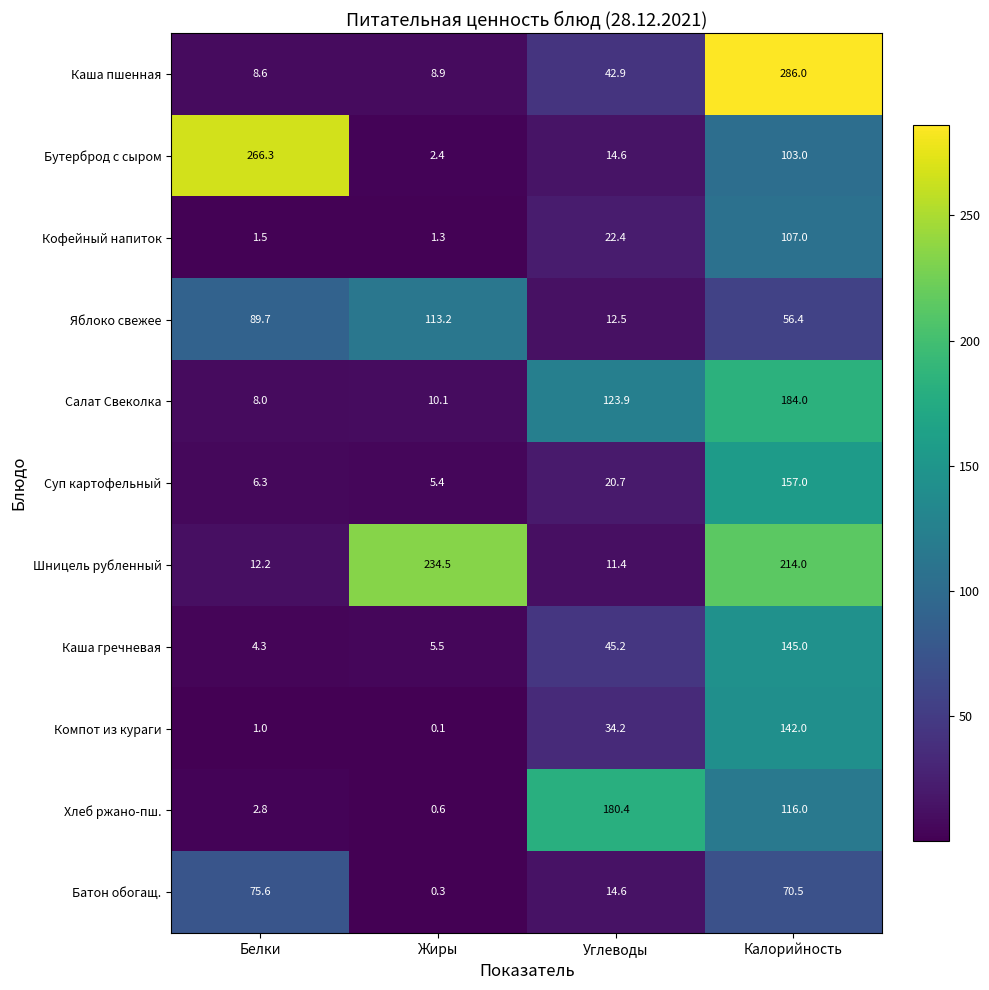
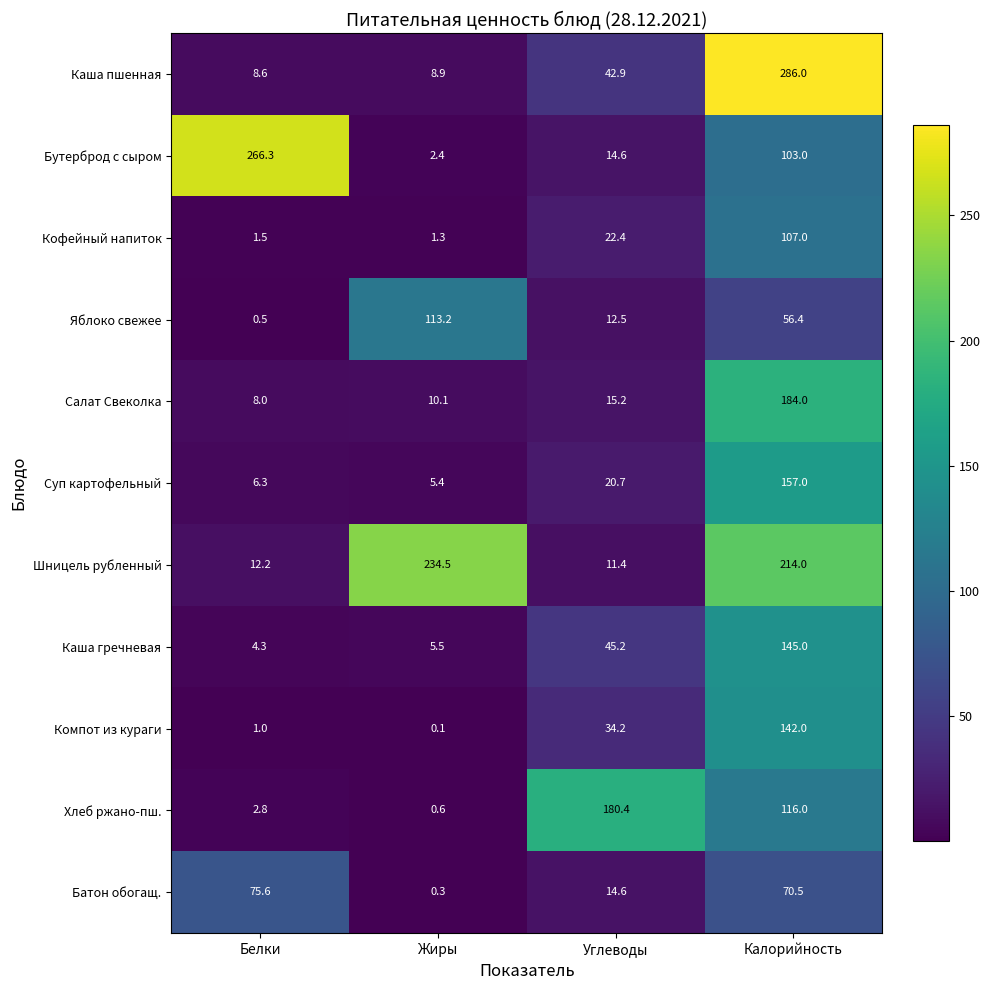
Яблоко свежее, Белки: 89.7 -> 0.5
Салат Свеколка, Углеводы: 123.9 -> 15.2
